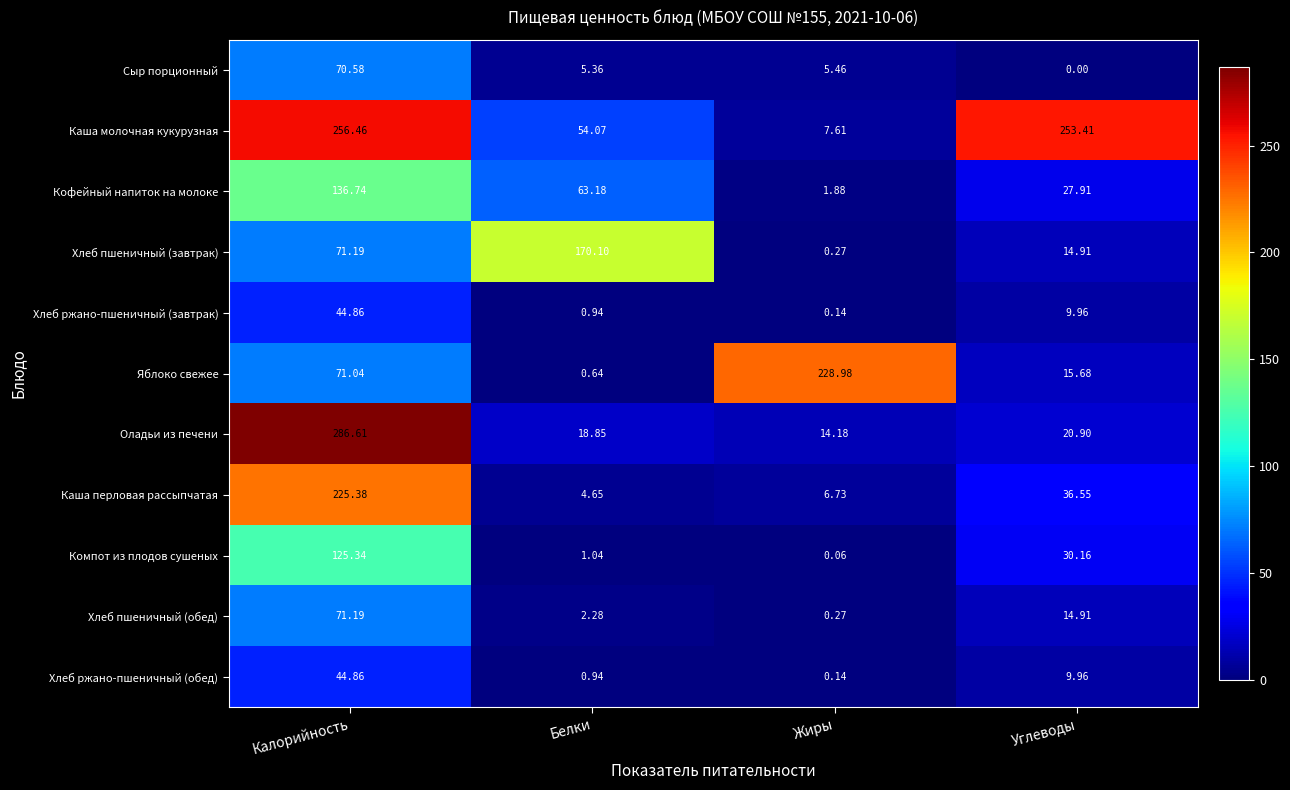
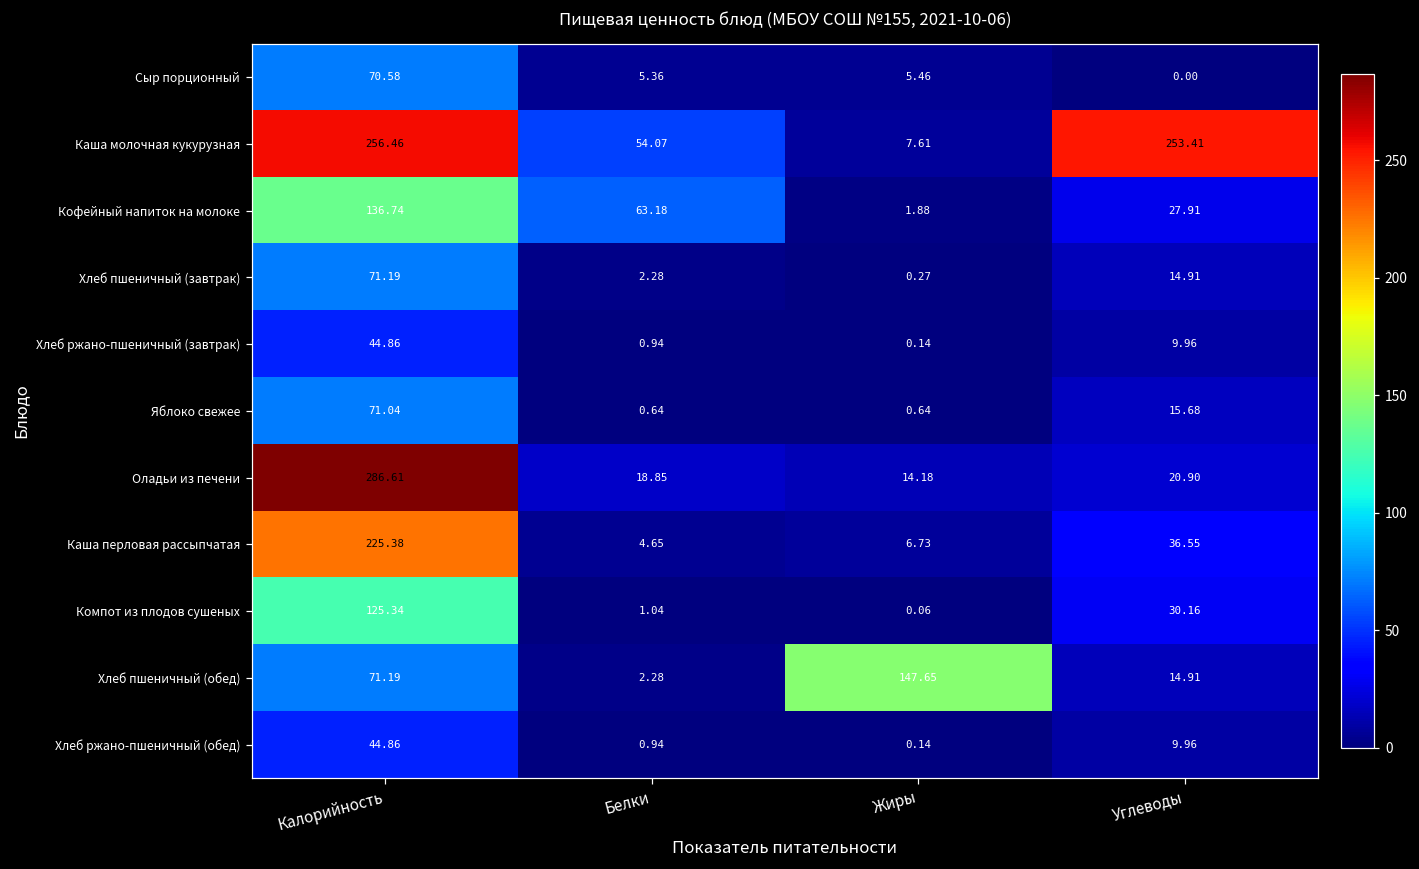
Хлеб пшеничный (завтрак), Белки: 170.10 -> 2.28
Яблоко свежее, Жиры: 228.98 -> 0.64
Хлеб пшеничный (обед), Жиры: 0.27 -> 147.65
